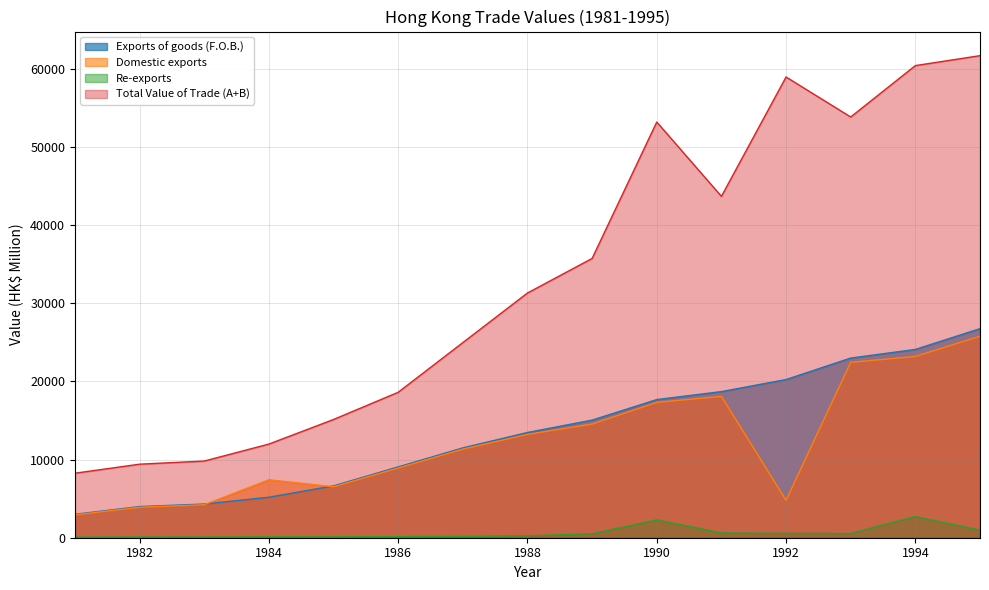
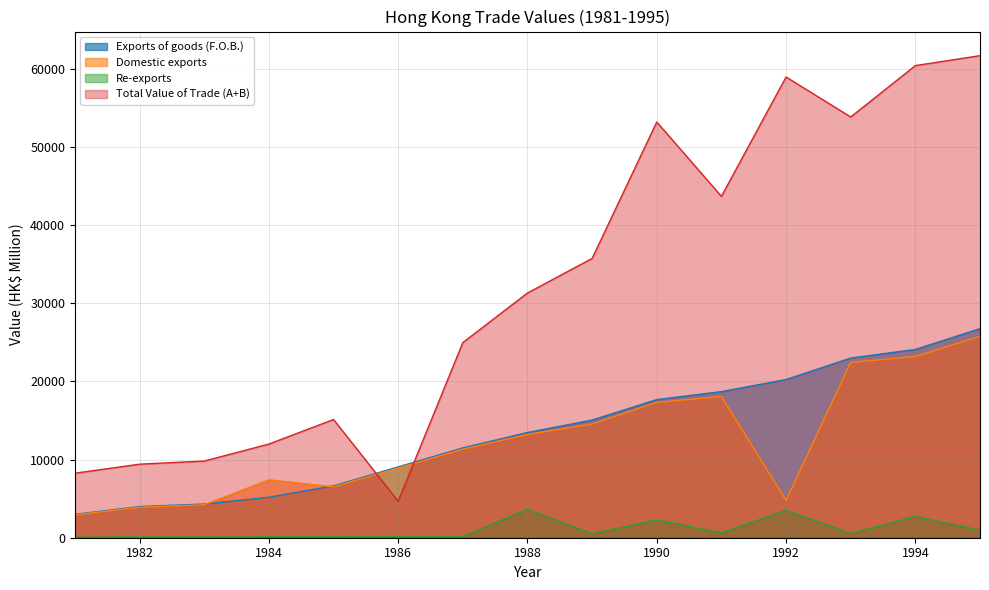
Total Value of Trade (A+B), 1986: 19000 -> 5000
Re-exports, 1988: 0 -> 4000
Re-exports, 1992: 1000 -> 4000
